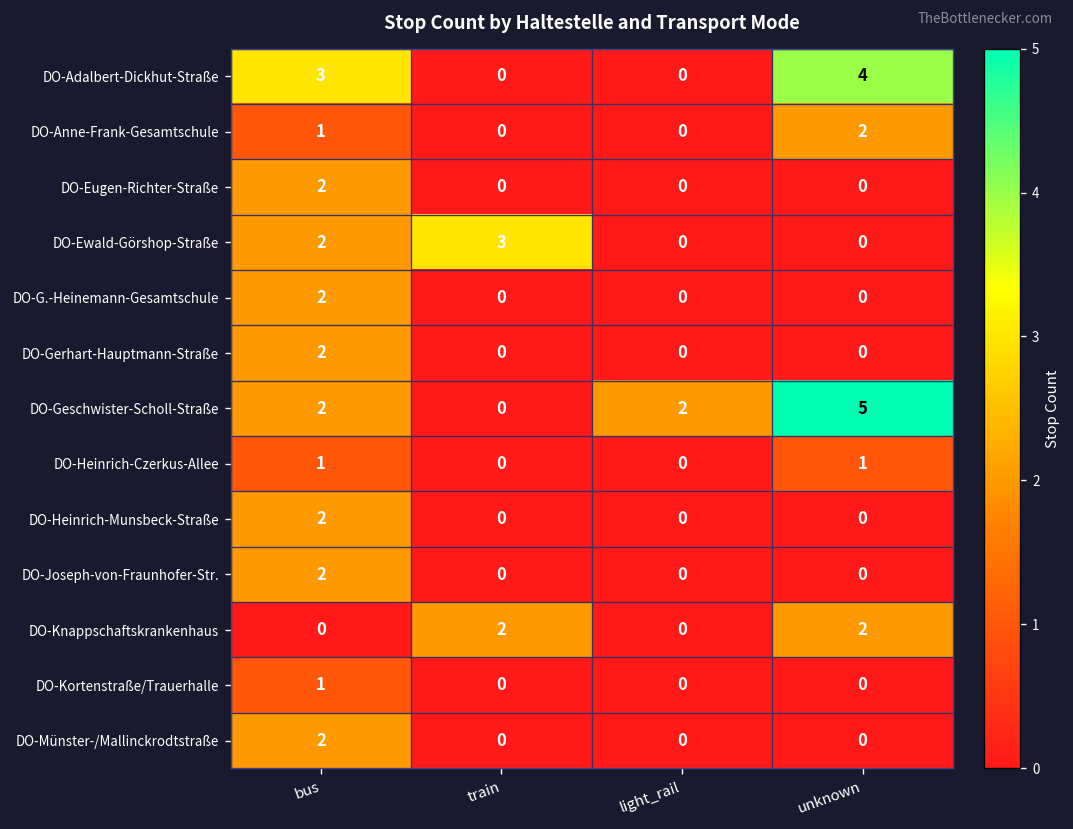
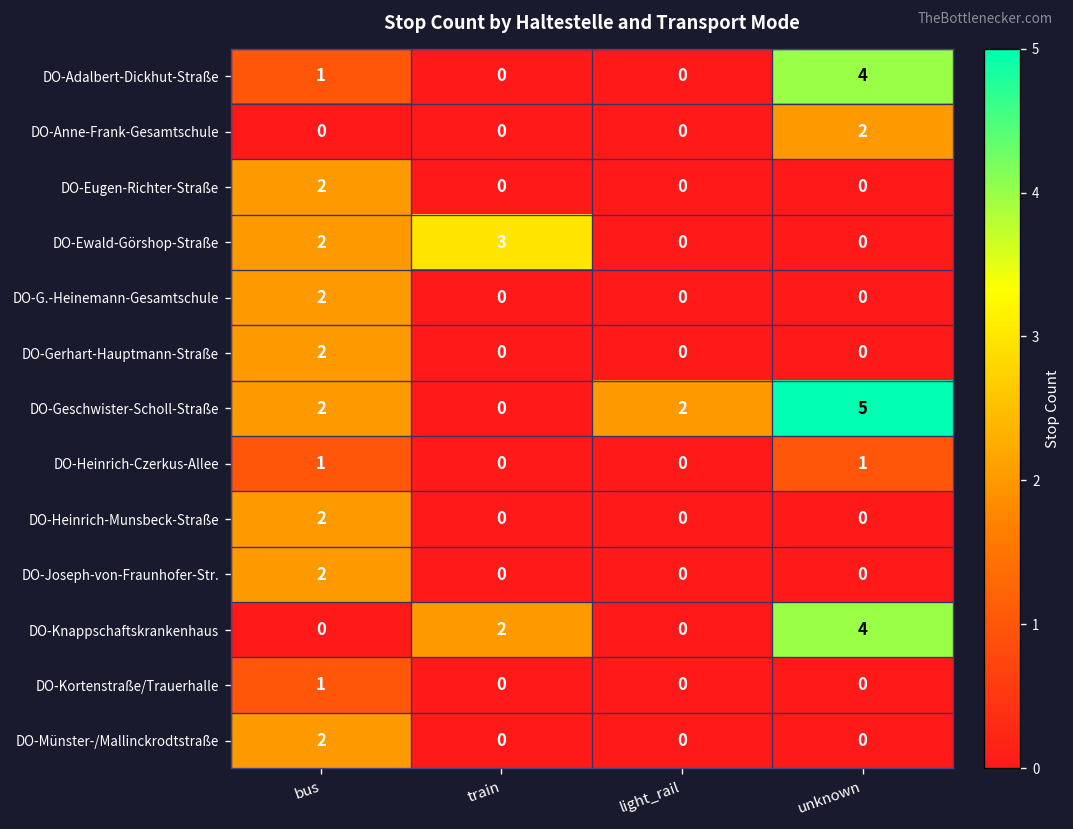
DO-Adalbert-Dickhut-Straße, bus: 3 -> 1
DO-Anne-Frank-Gesamtschule, bus: 1 -> 0
DO-Knappschaftskrankenhaus, unknown: 2 -> 4
